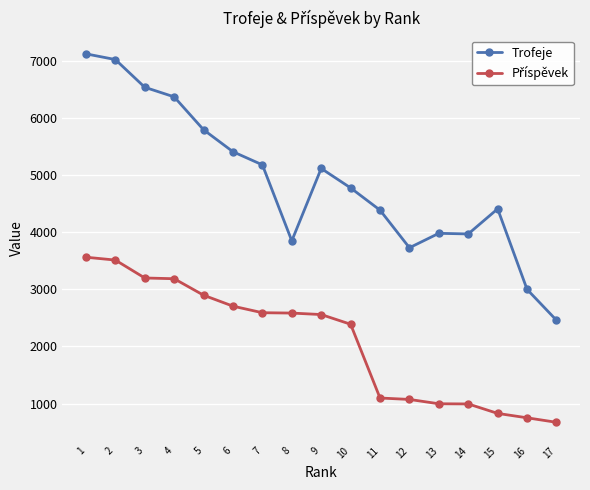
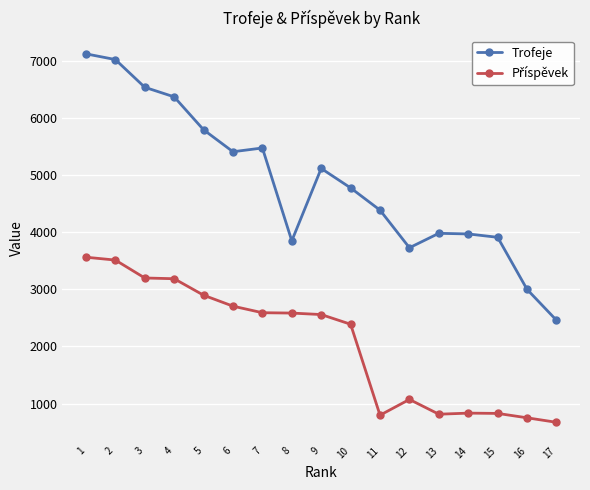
Trofeje, 7: 5200 -> 5500
Příspěvek, 11: 1100 -> 800
Příspěvek, 13: 1000 -> 800
Příspěvek, 14: 1000 -> 800
Trofeje, 15: 4400 -> 3900
